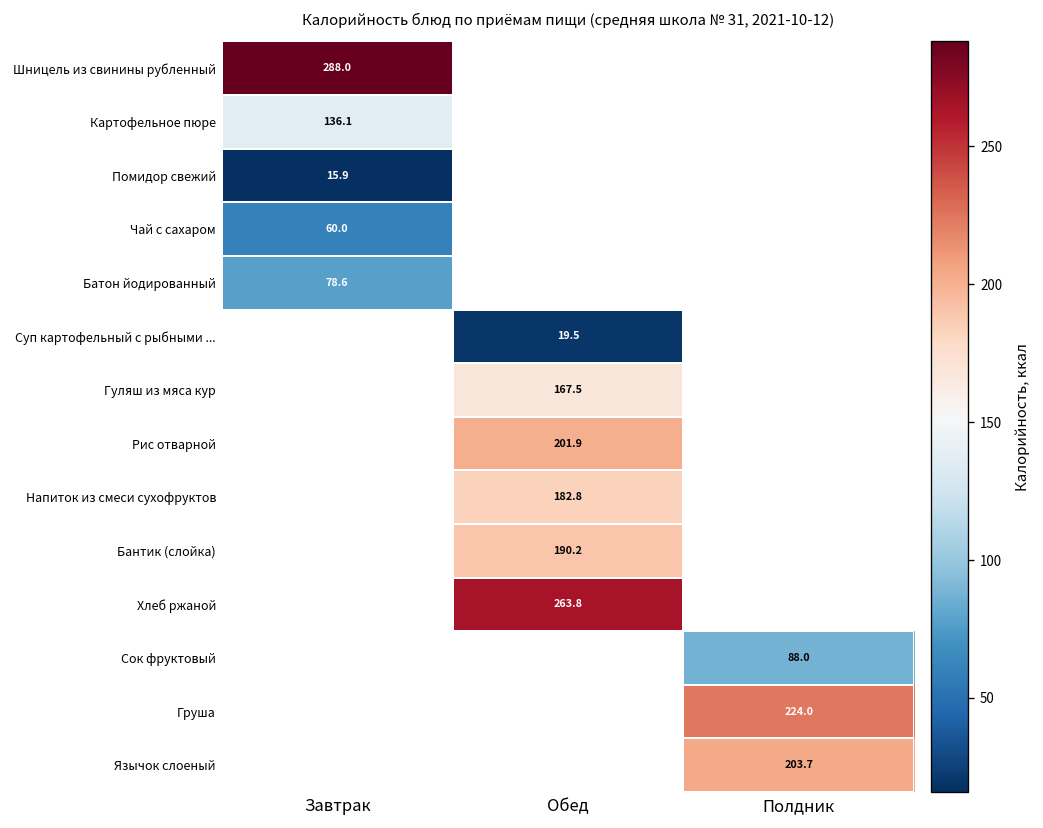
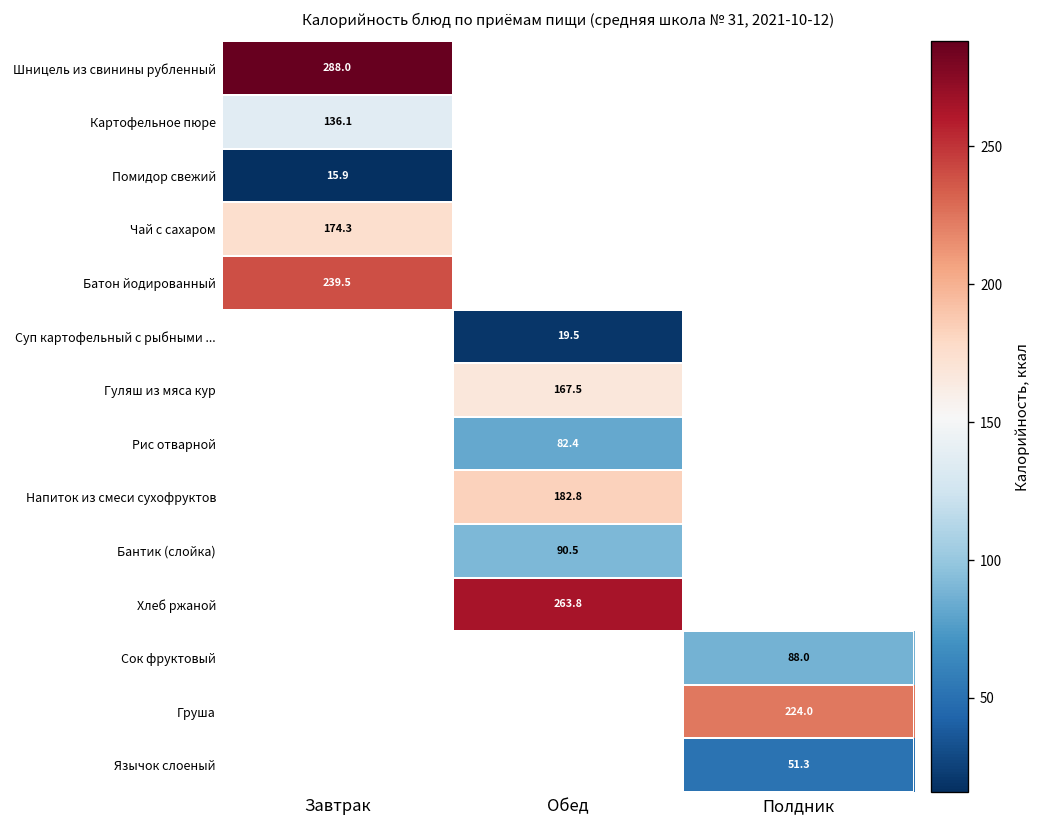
Чай с сахаром, Завтрак: 60.0 -> 174.3
Батон йодированный, Завтрак: 78.6 -> 239.5
Рис отварной, Обед: 201.9 -> 82.4
Бантик (слойка), Обед: 190.2 -> 90.5
Язычок слоеный, Полдник: 203.7 -> 51.3
